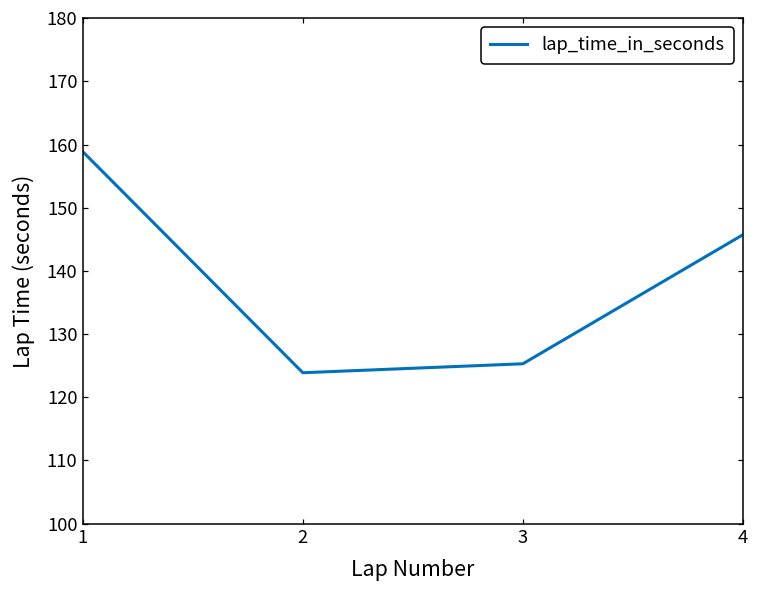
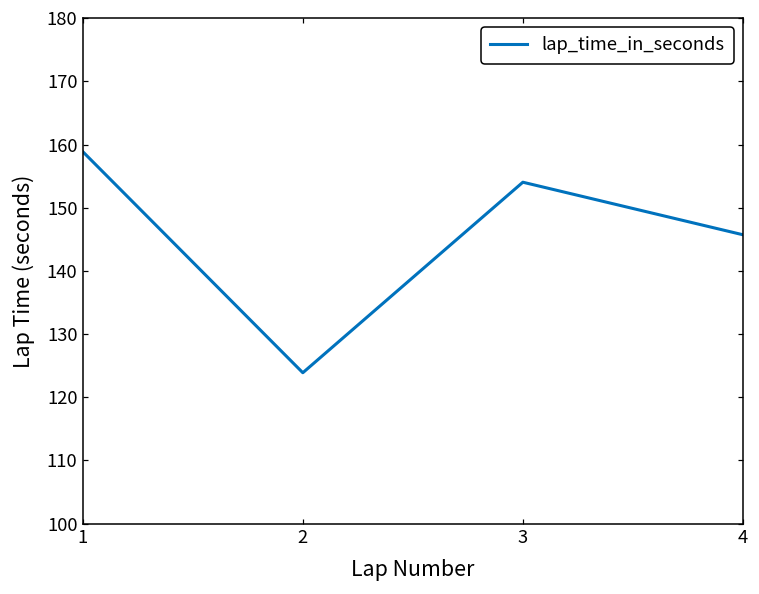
3: 125 -> 154
